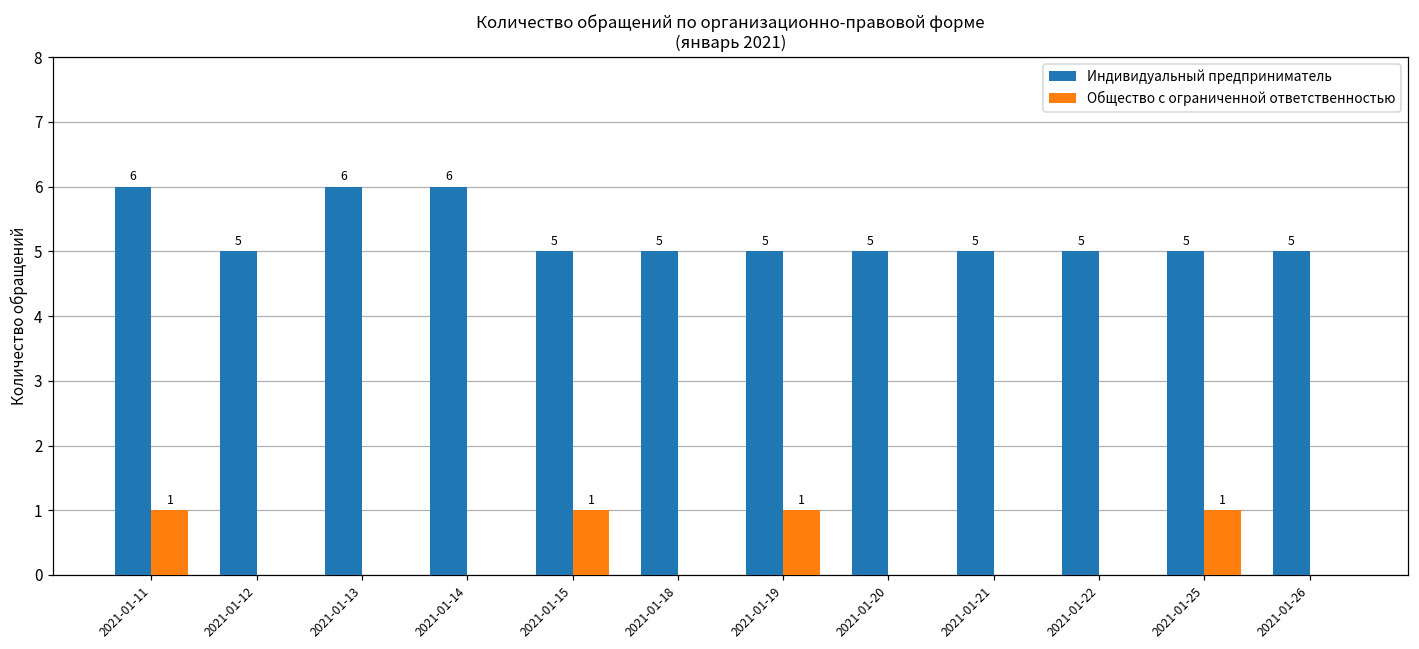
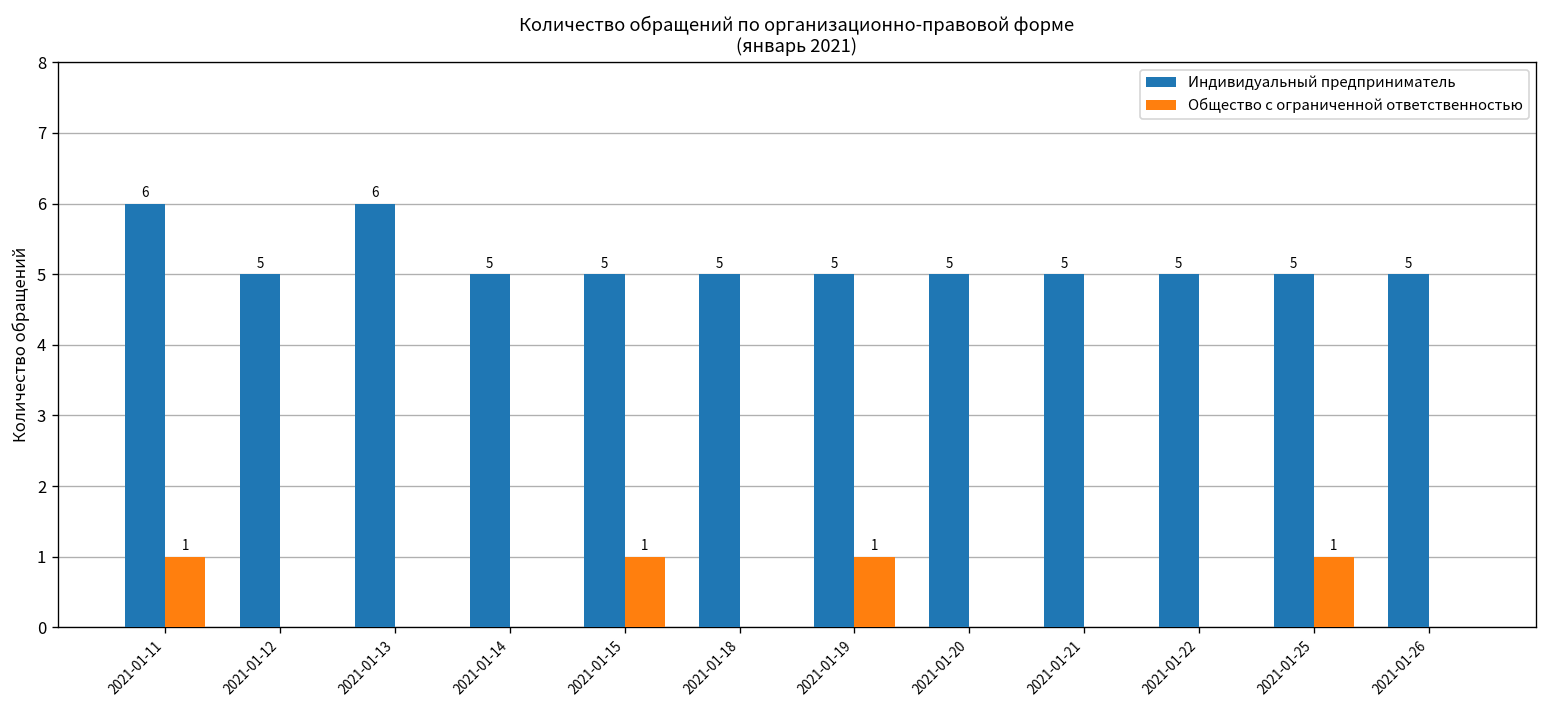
Индивидуальный предприниматель, 2021-01-14: 6 -> 5
